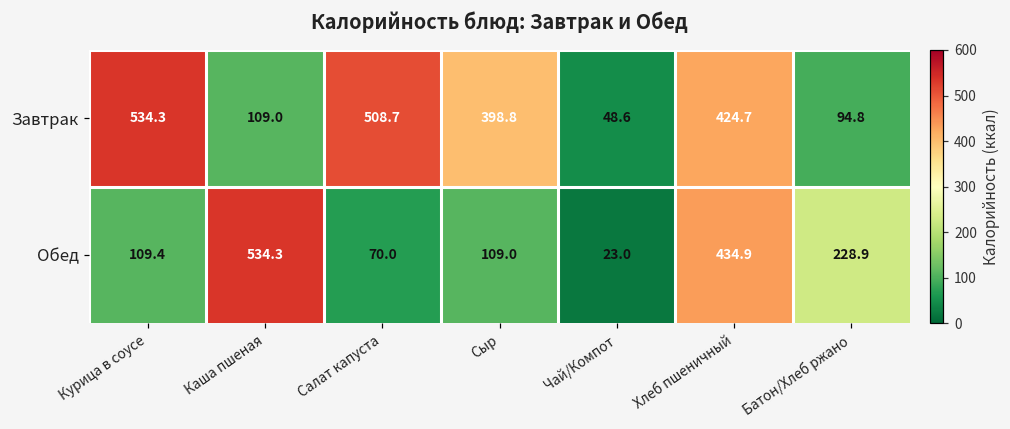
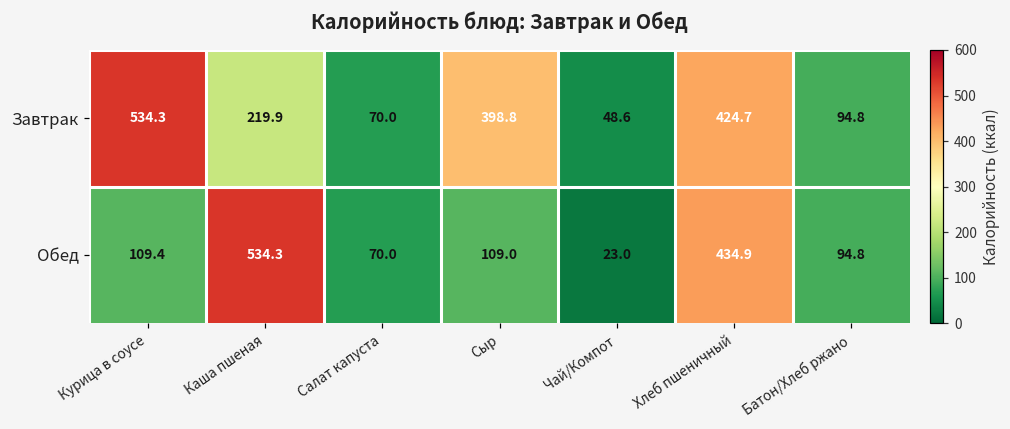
Завтрак, Каша пшеная: 109.0 -> 219.9
Завтрак, Салат капуста: 508.7 -> 70.0
Обед, Батон/Хлеб ржано: 228.9 -> 94.8
